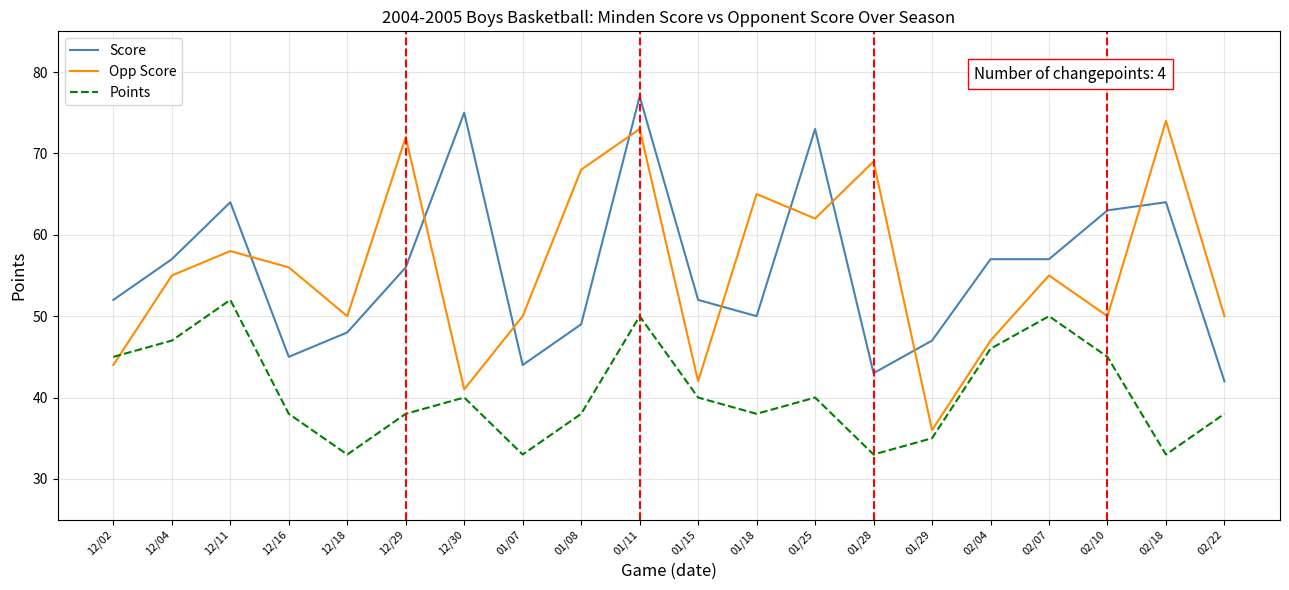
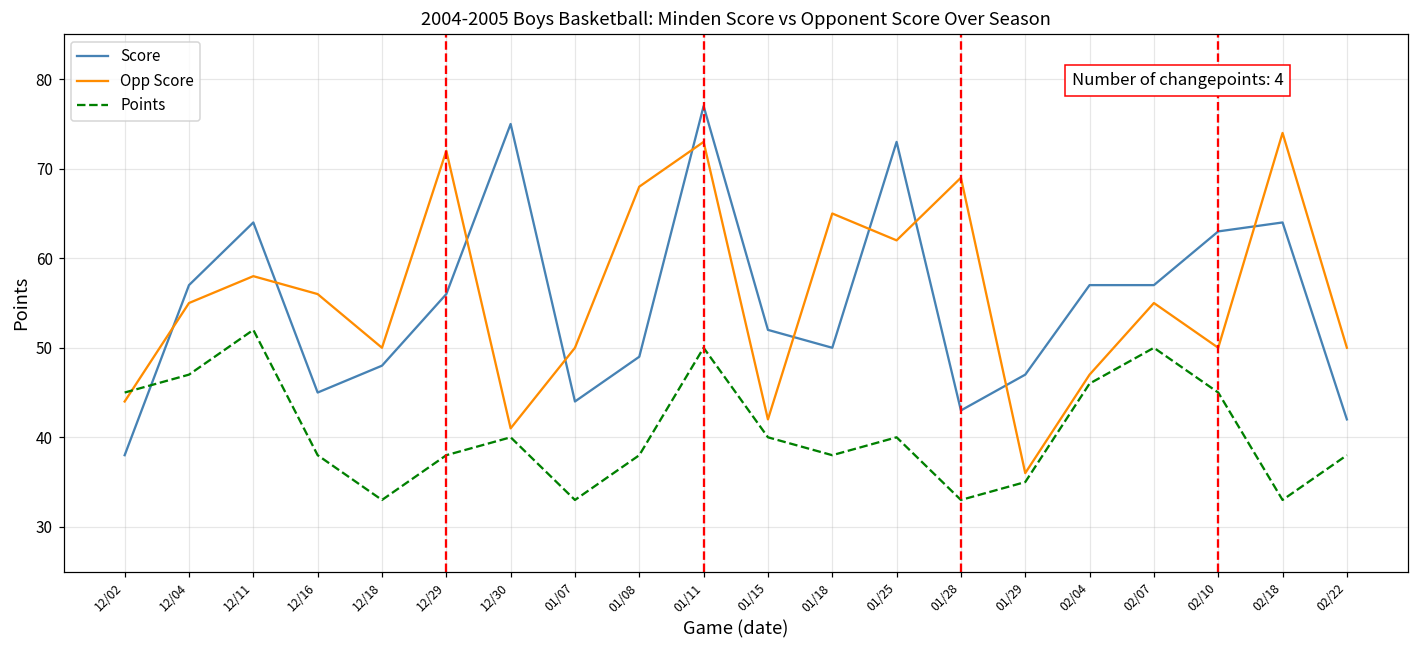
Score, 12/02: 52 -> 38
